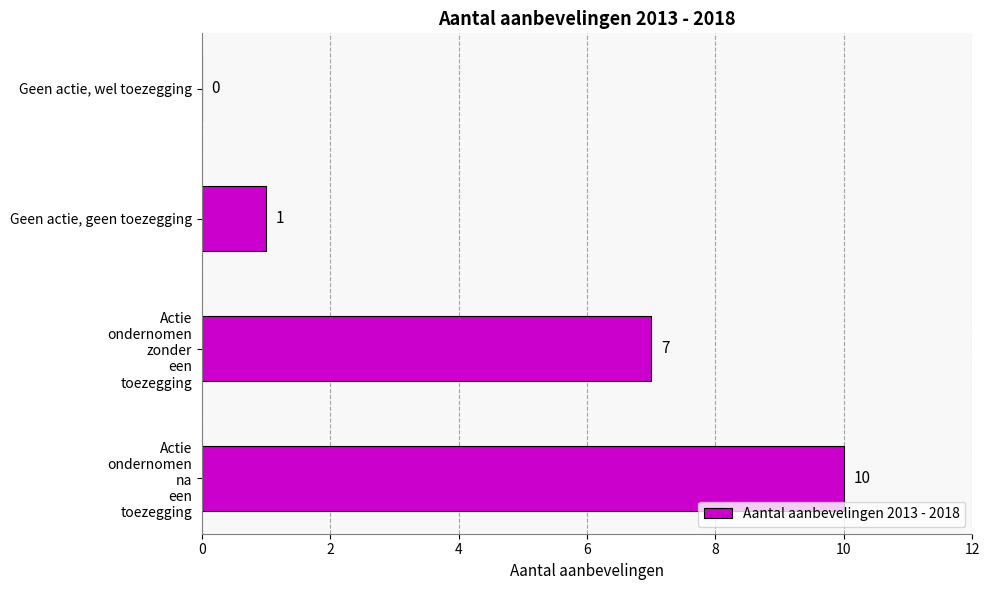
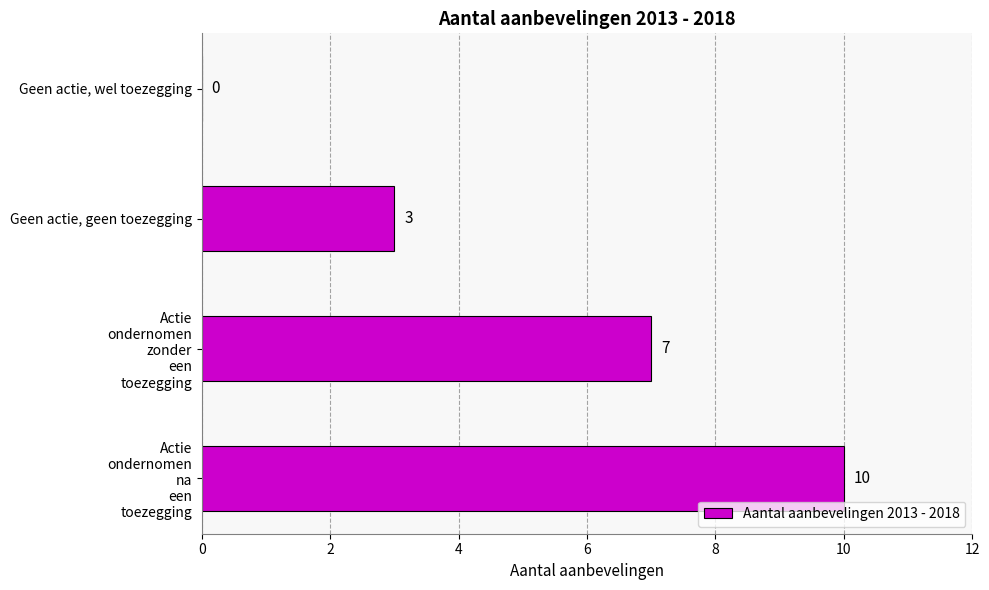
Geen actie, geen toezegging: 1 -> 3
